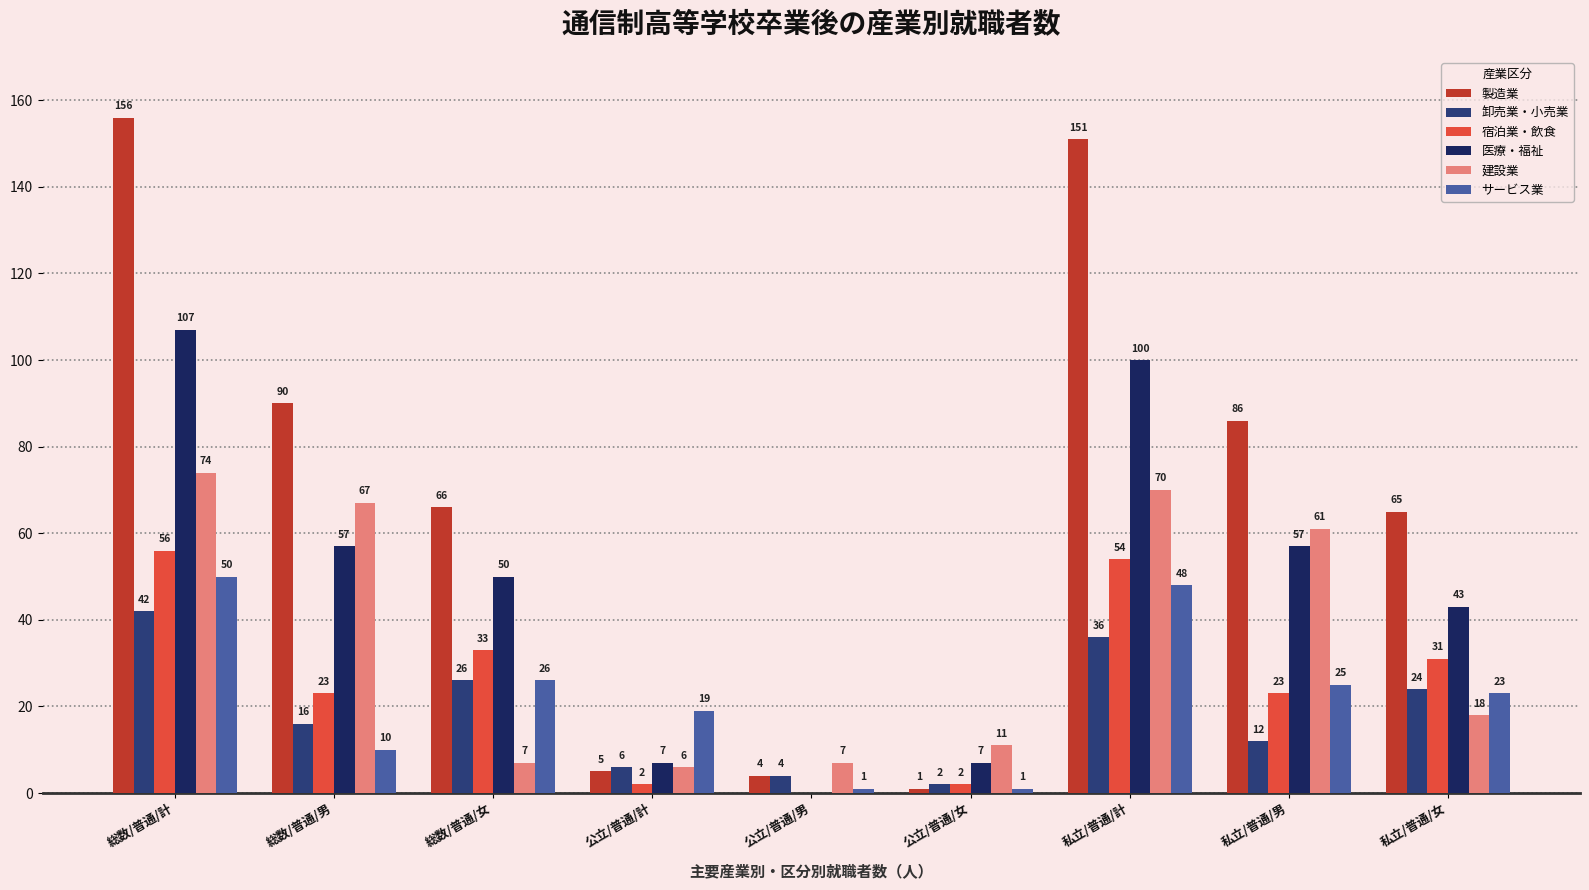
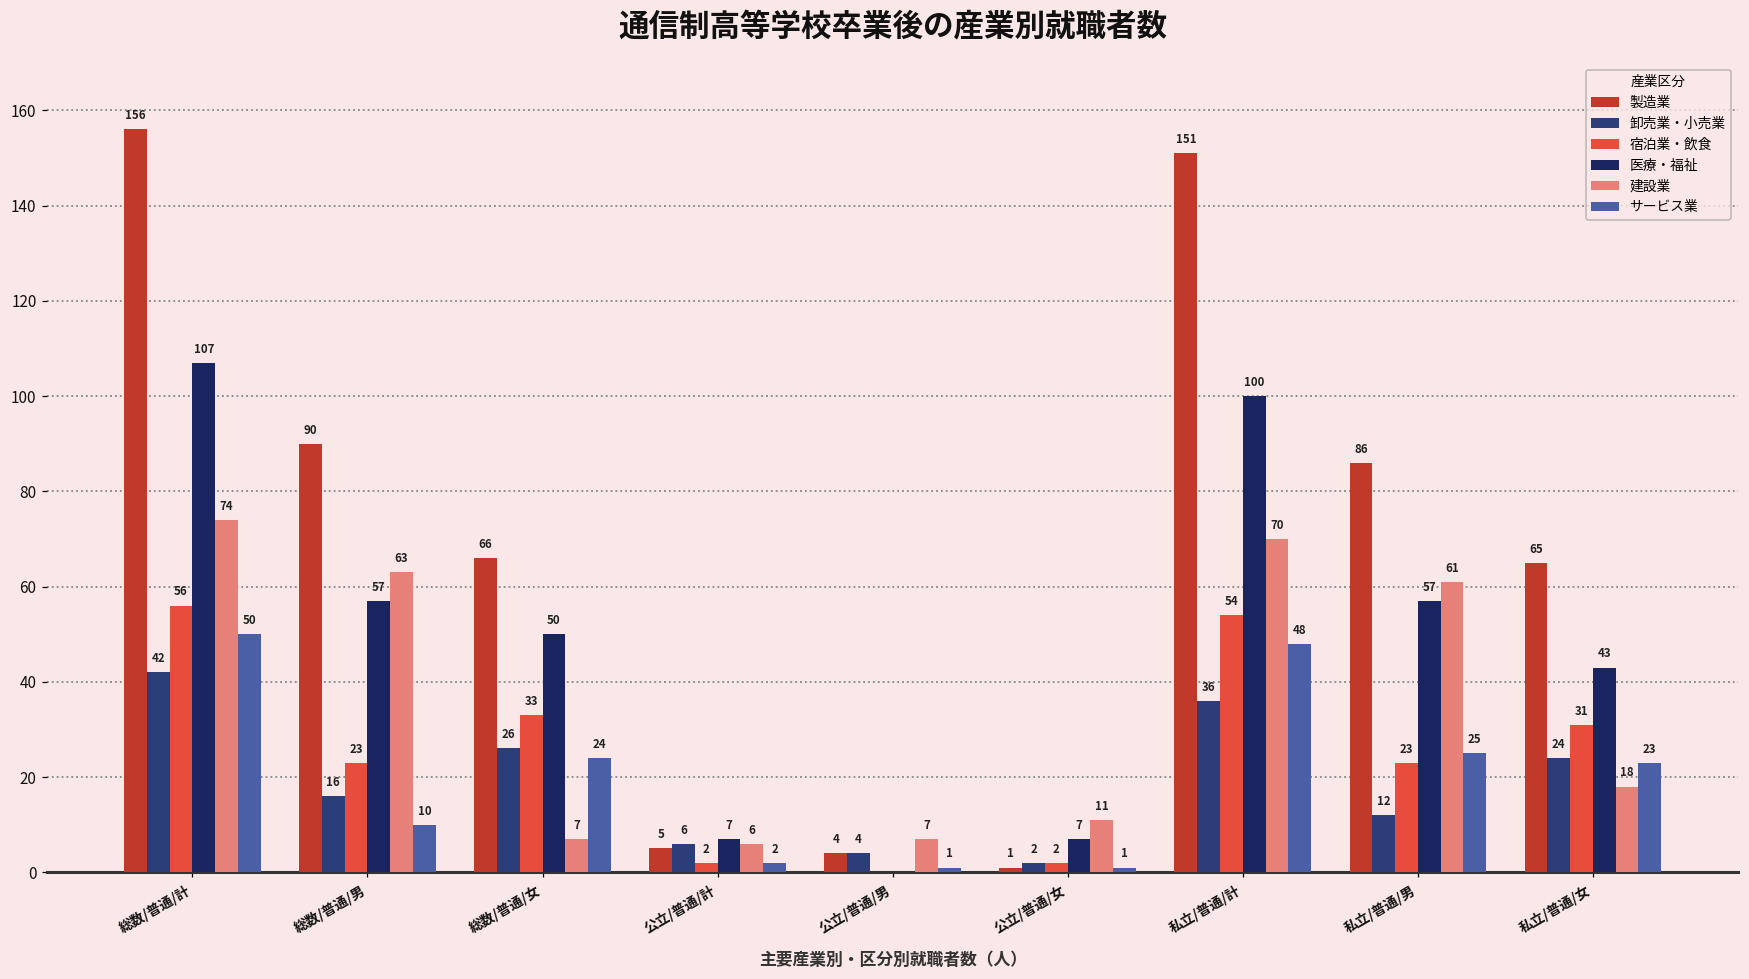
建設業, 総数/普通/男: 67 -> 63
サービス業, 総数/普通/女: 26 -> 24
サービス業, 公立/普通/計: 19 -> 2
